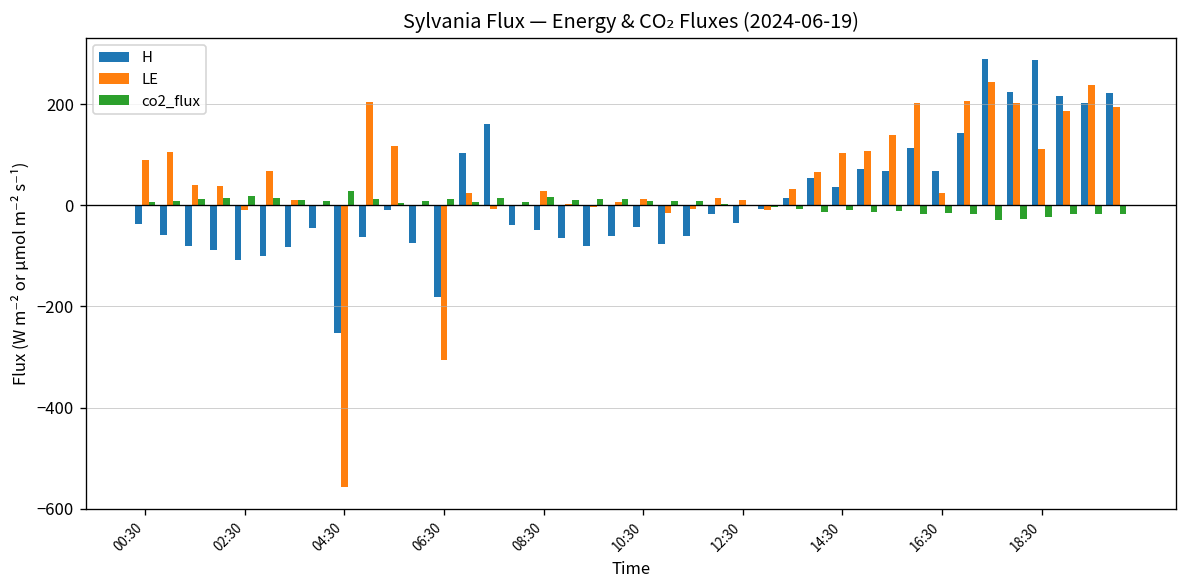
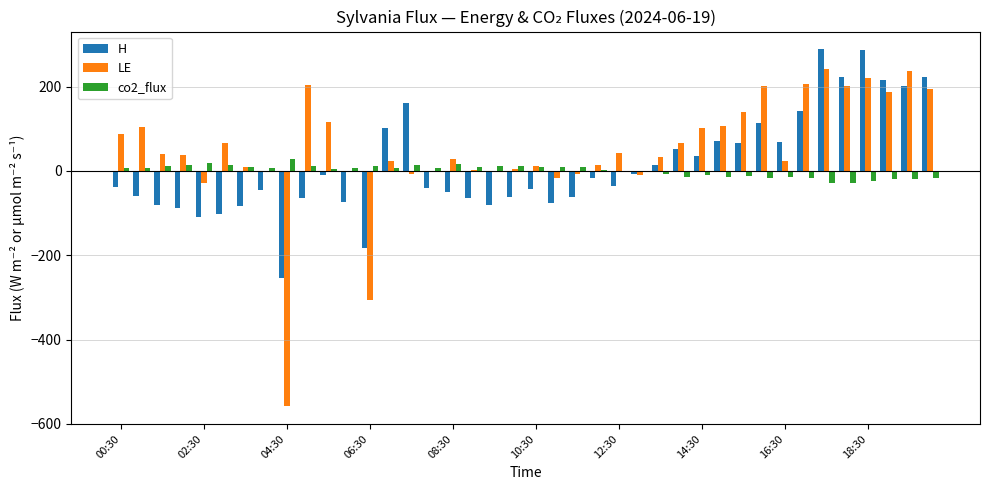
LE, 02:30: -10 -> -30
LE, 12:30: 10 -> 40
LE, 18:30: 110 -> 220
